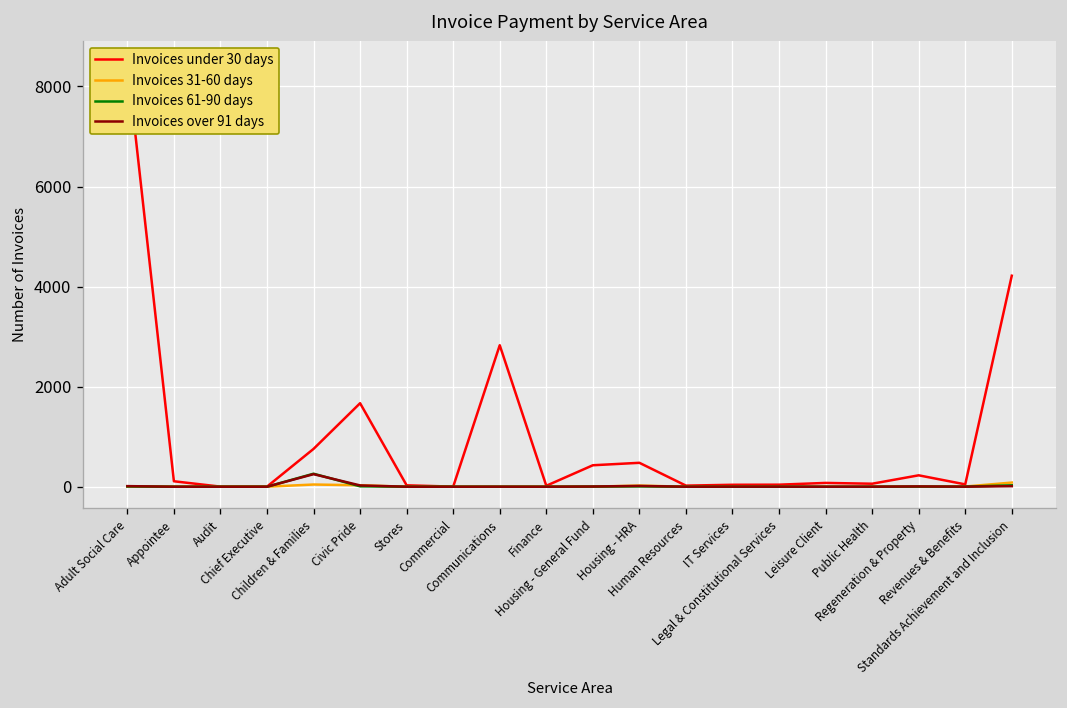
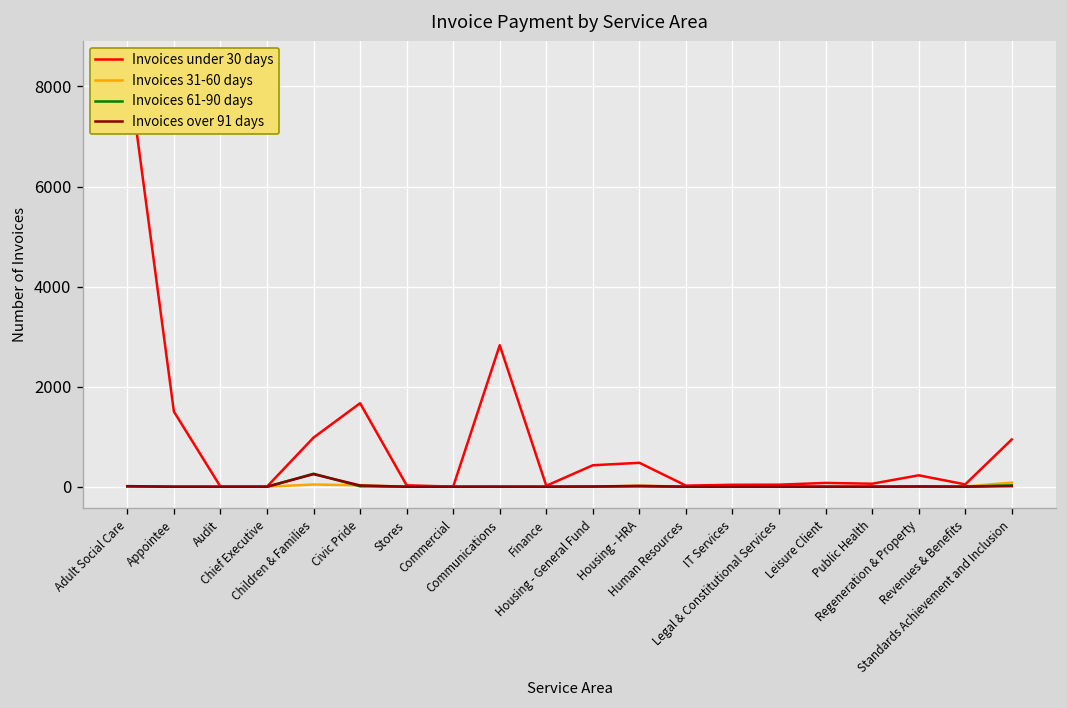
Invoices under 30 days, Appointee: 100 -> 1500
Invoices under 30 days, Children & Families: 800 -> 1000
Invoices under 30 days, Standards Achievement and Inclusion: 4200 -> 900
